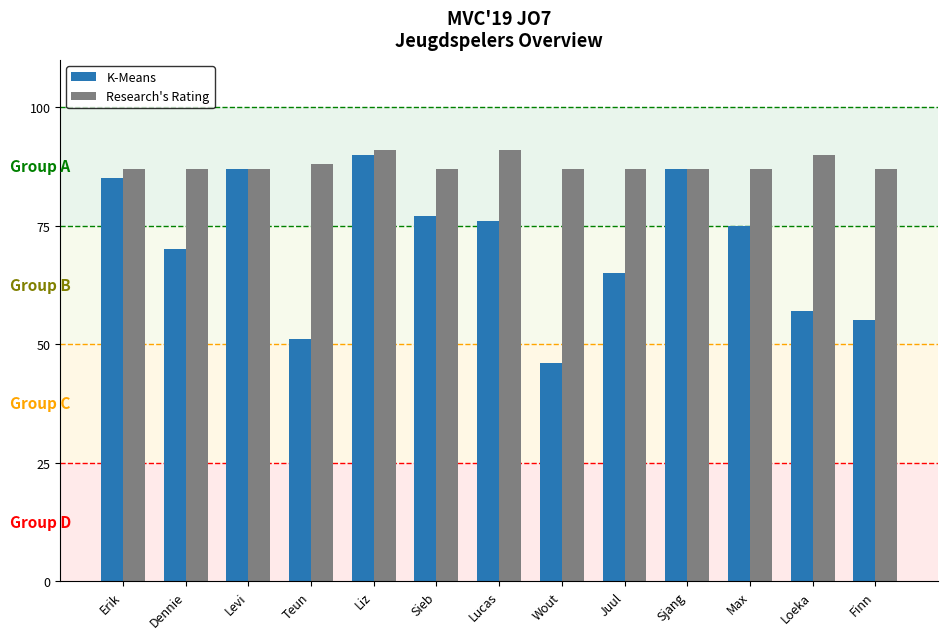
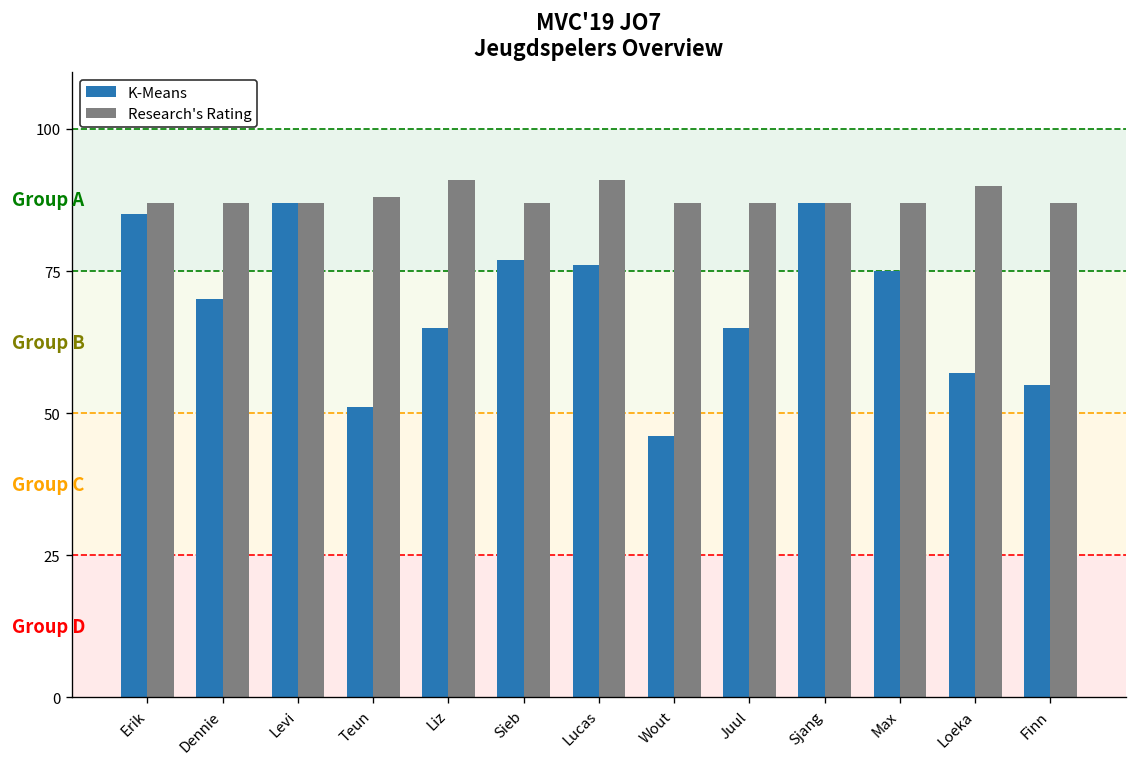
K-Means, Liz: 90 -> 65
